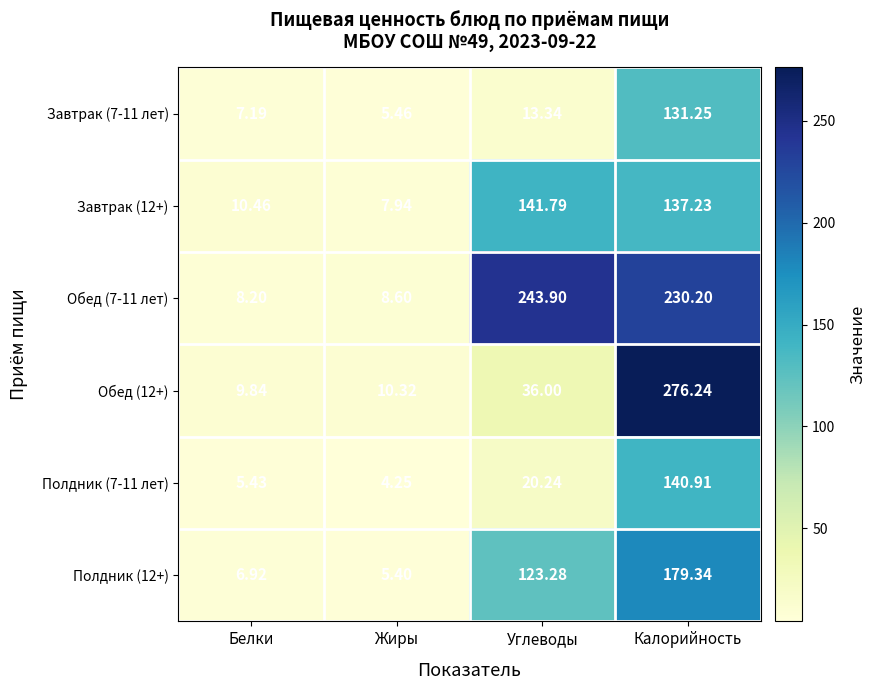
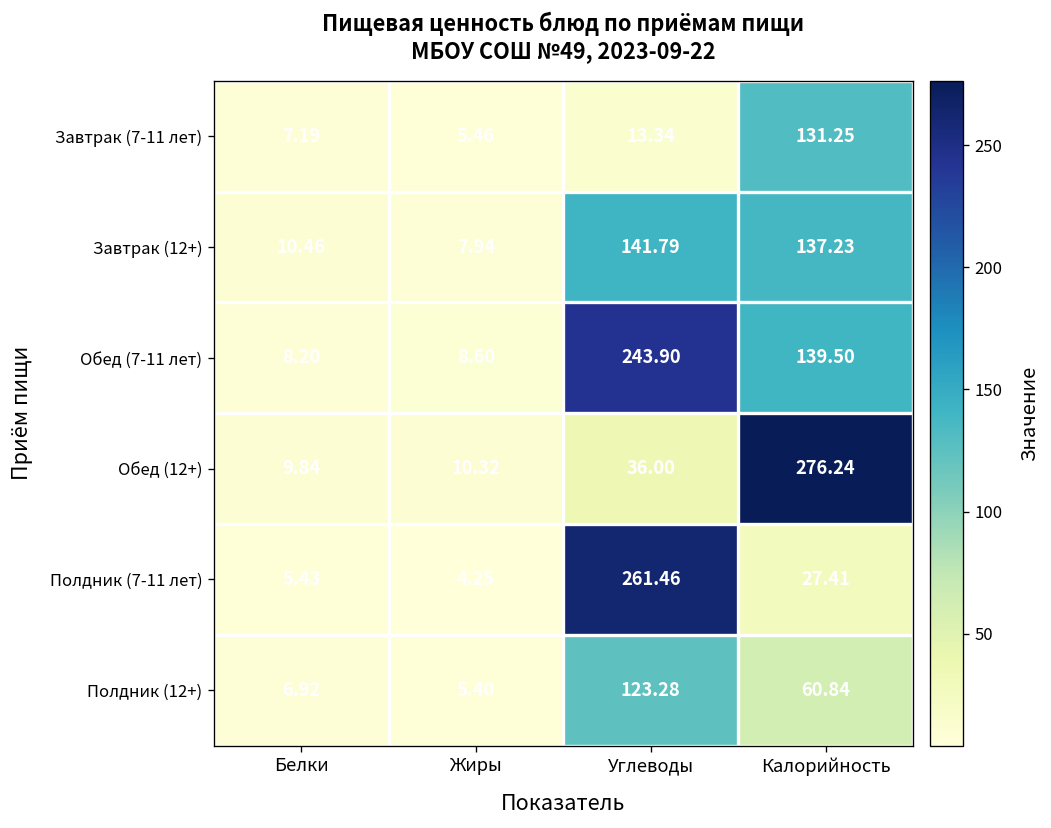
Обед (7-11 лет), Калорийность: 230.20 -> 139.50
Полдник (7-11 лет), Углеводы: 20.24 -> 261.46
Полдник (7-11 лет), Калорийность: 140.91 -> 27.41
Полдник (12+), Калорийность: 179.34 -> 60.84
